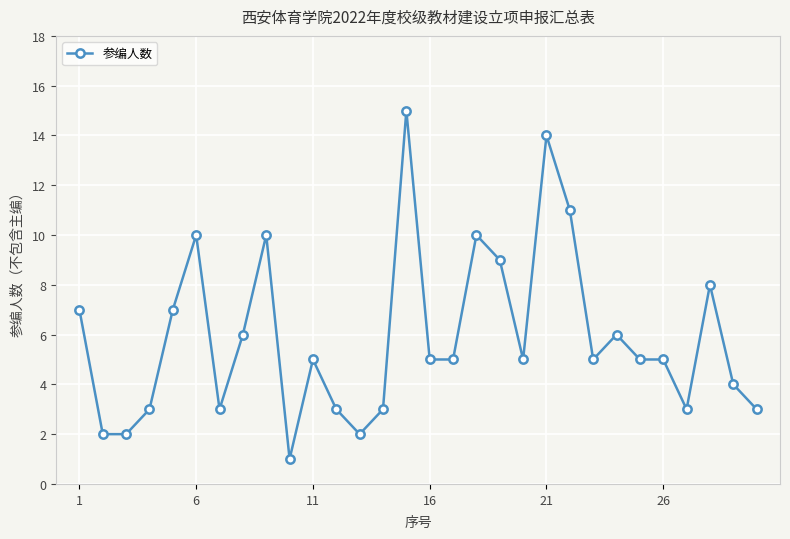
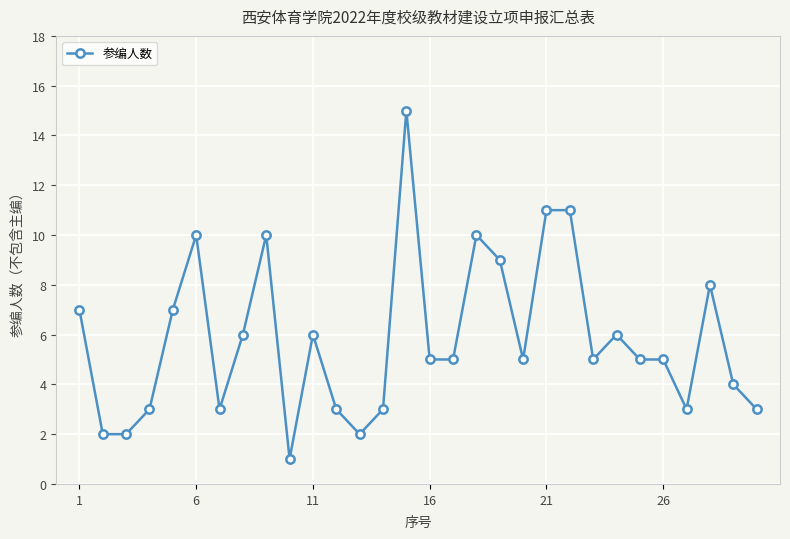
11: 5 -> 6
21: 14 -> 11
